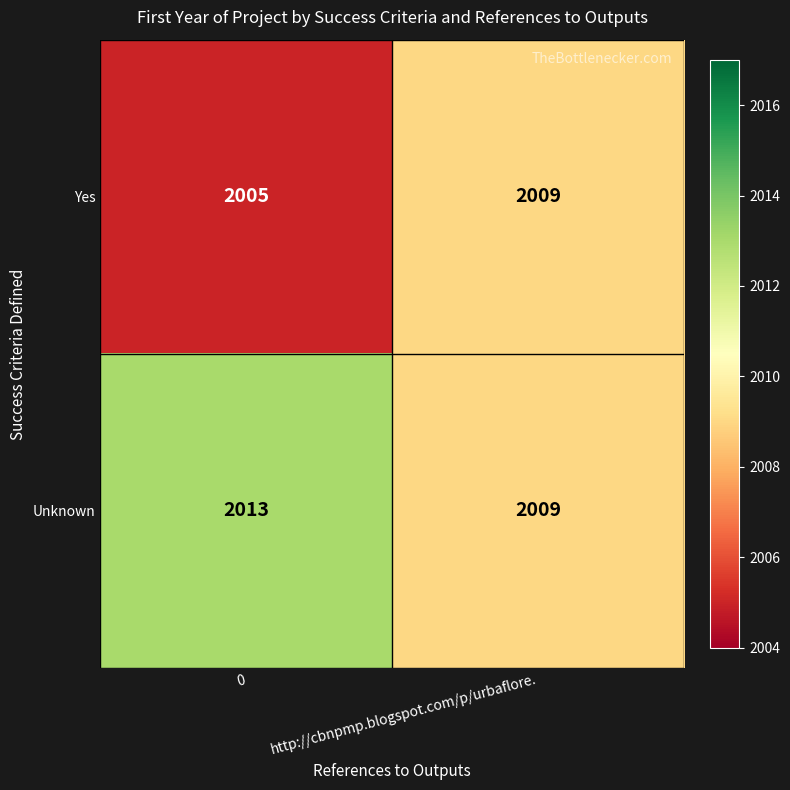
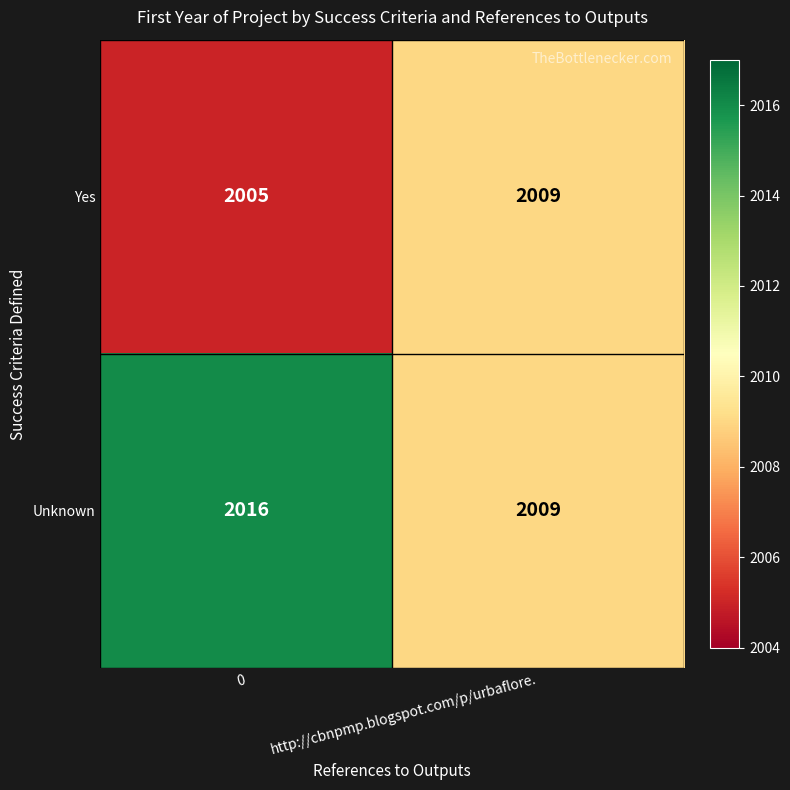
Unknown, 0: 2013 -> 2016
